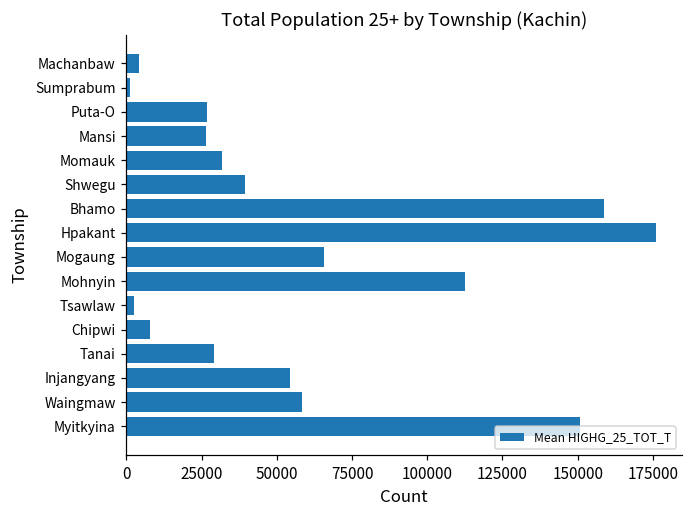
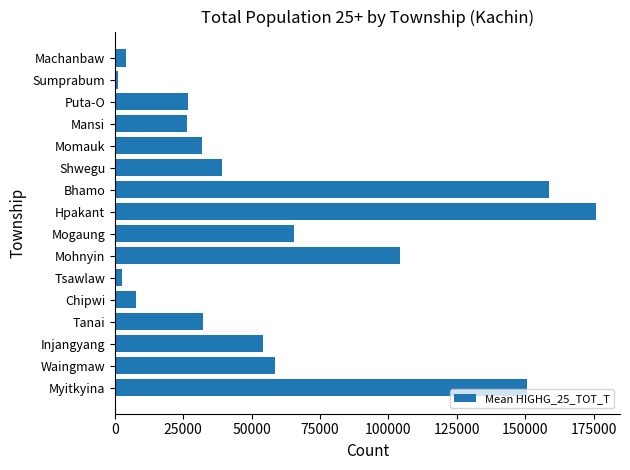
Mohnyin: 112000 -> 104000
Tanai: 29000 -> 32000
